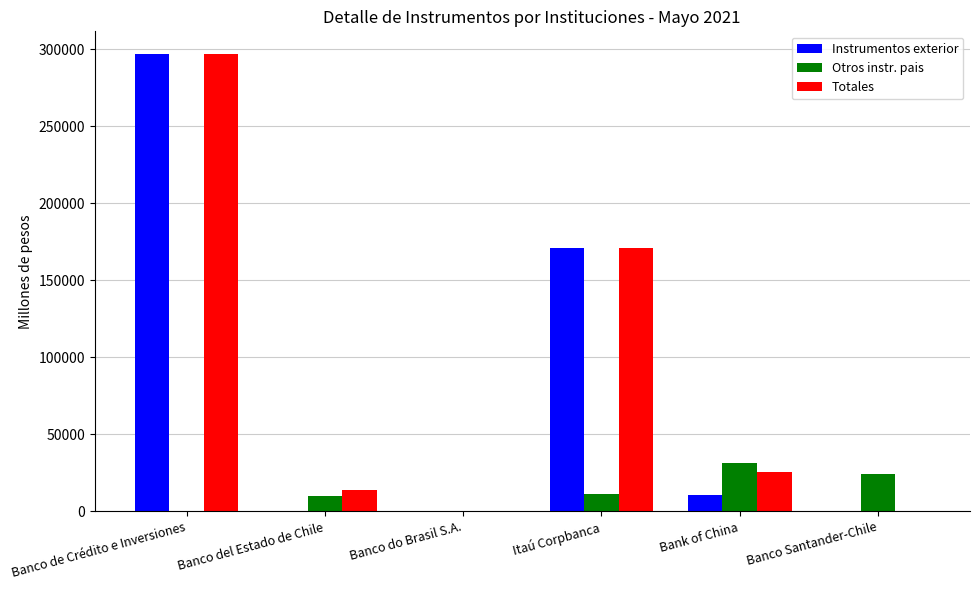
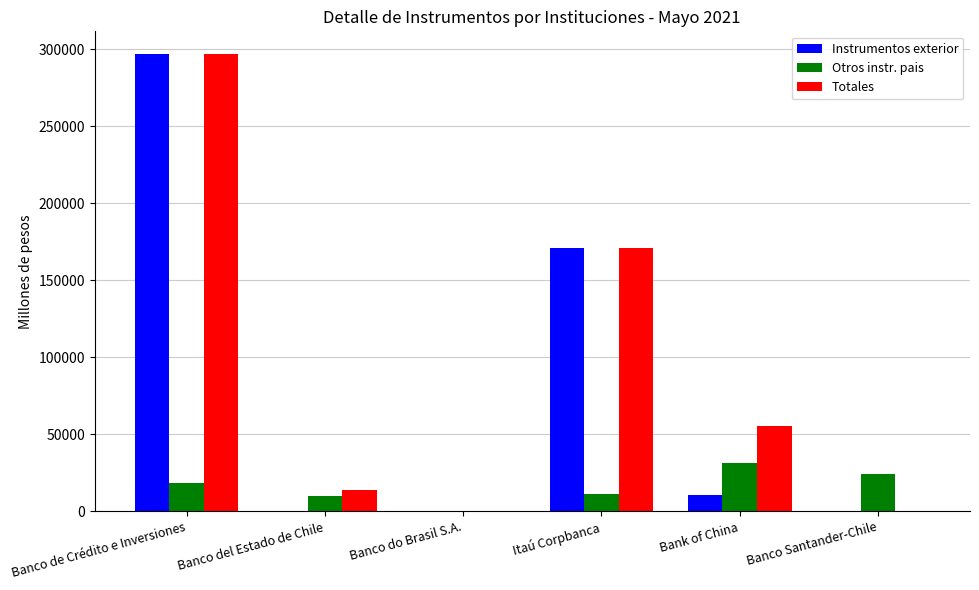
Otros instr. pais, Banco de Crédito e Inversiones: 0 -> 18000
Totales, Bank of China: 26000 -> 55000
